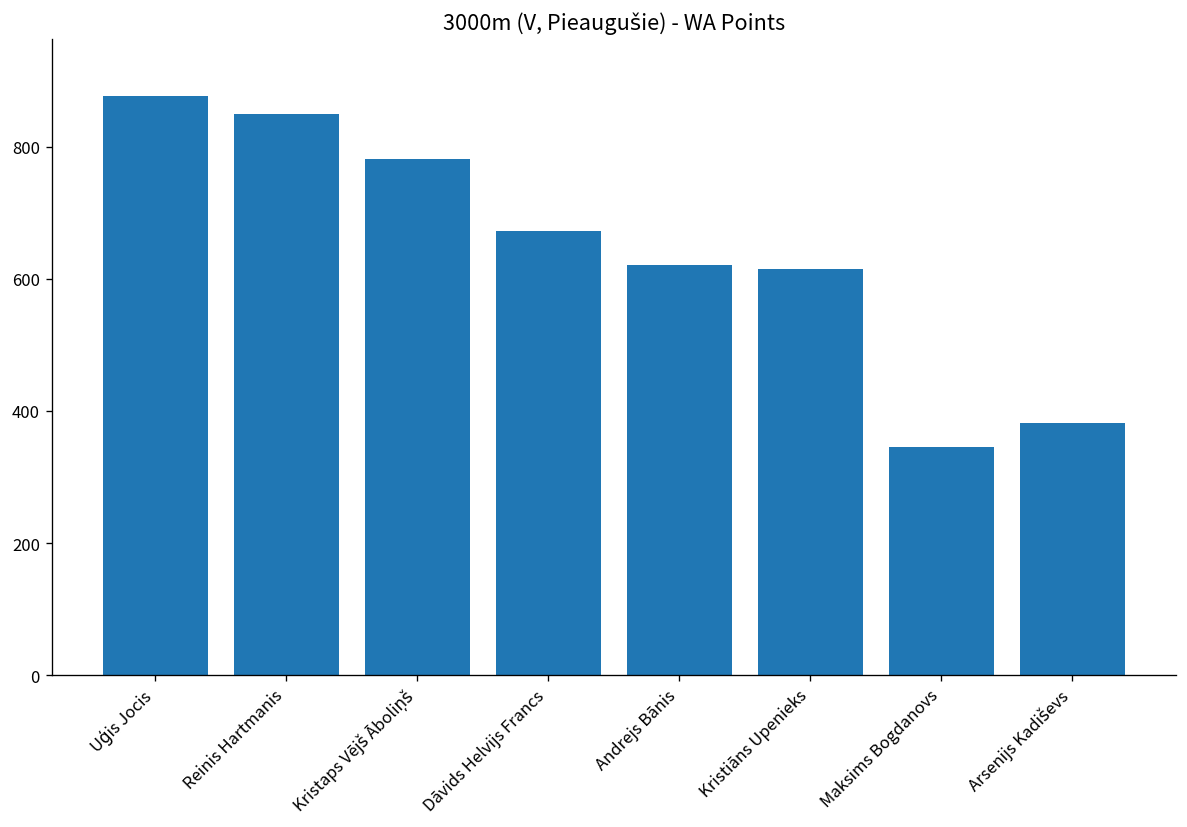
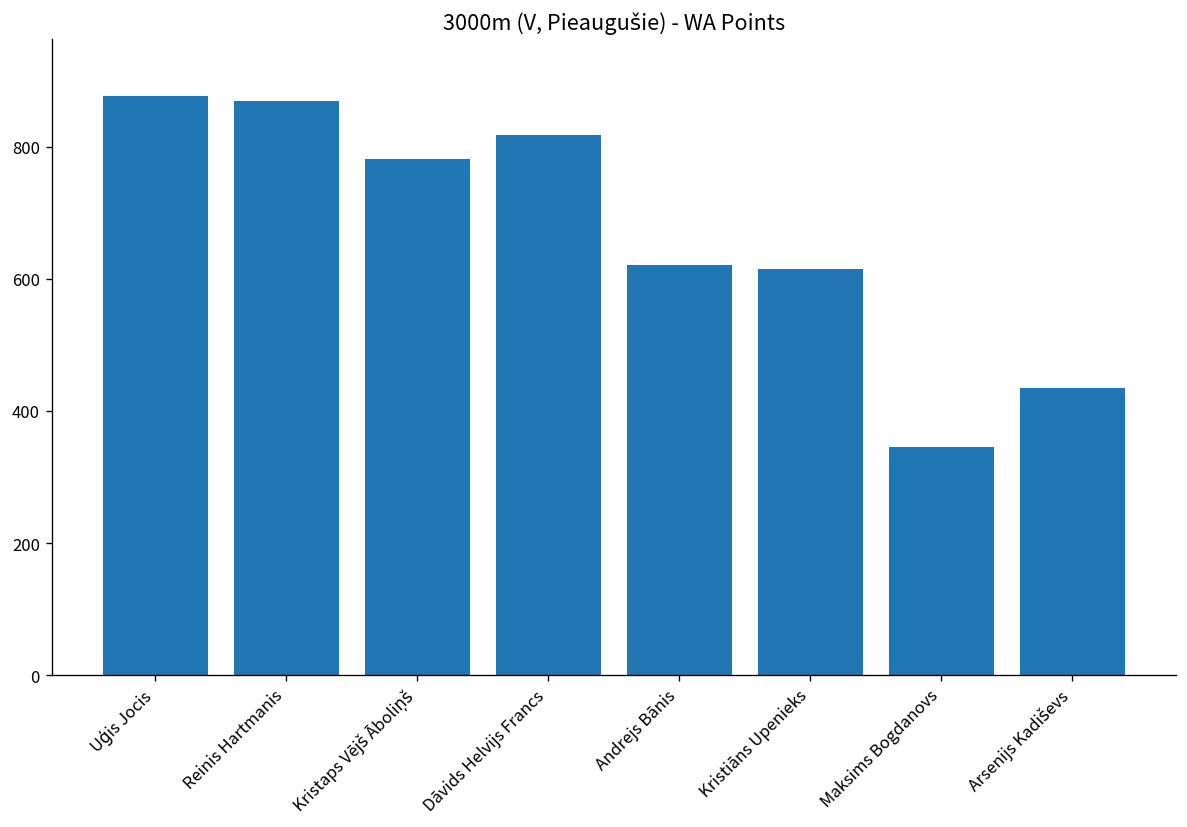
Reinis Hartmanis: 850 -> 870
Dāvids Helvijs Francs: 670 -> 820
Arsenijs Kadiševs: 380 -> 440
